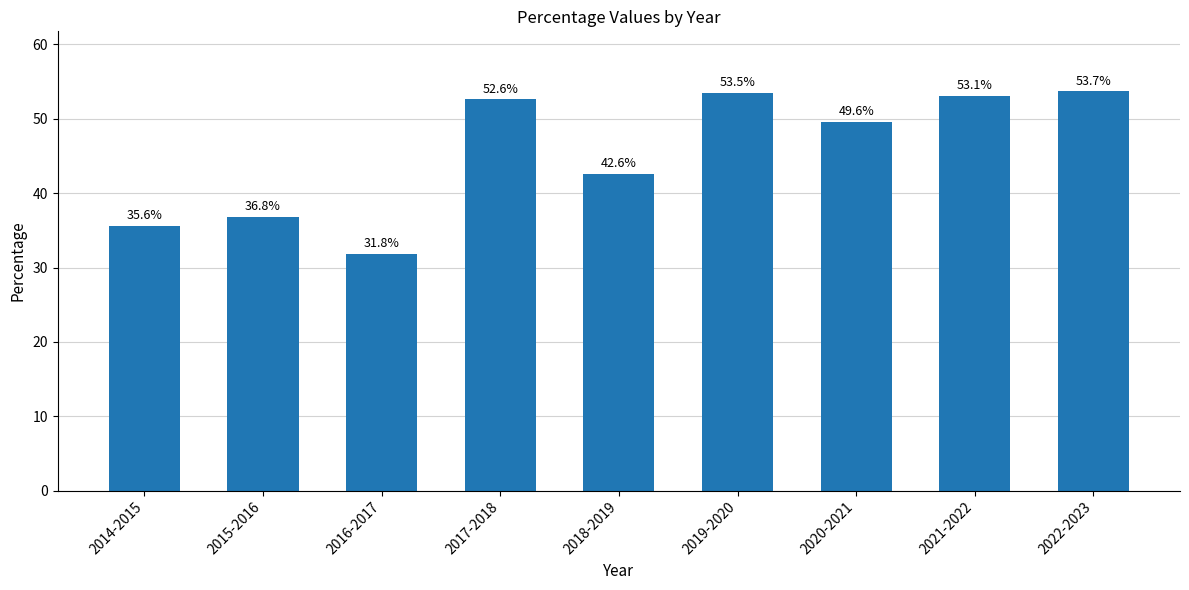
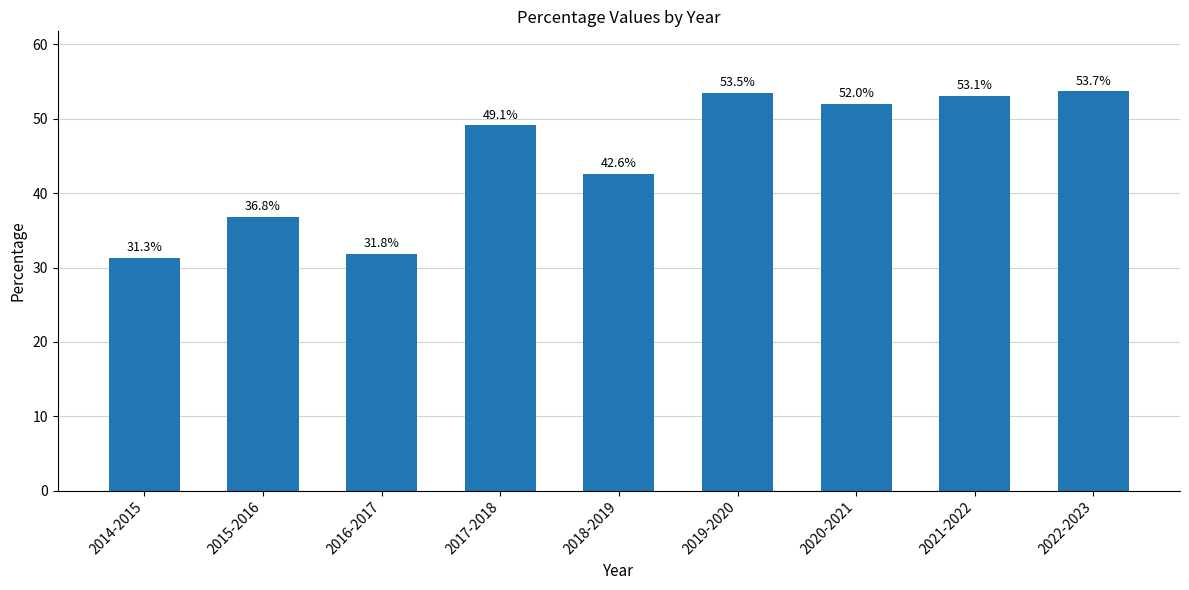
2014-2015: 35.6% -> 31.3%
2017-2018: 52.6% -> 49.1%
2020-2021: 49.6% -> 52.0%
